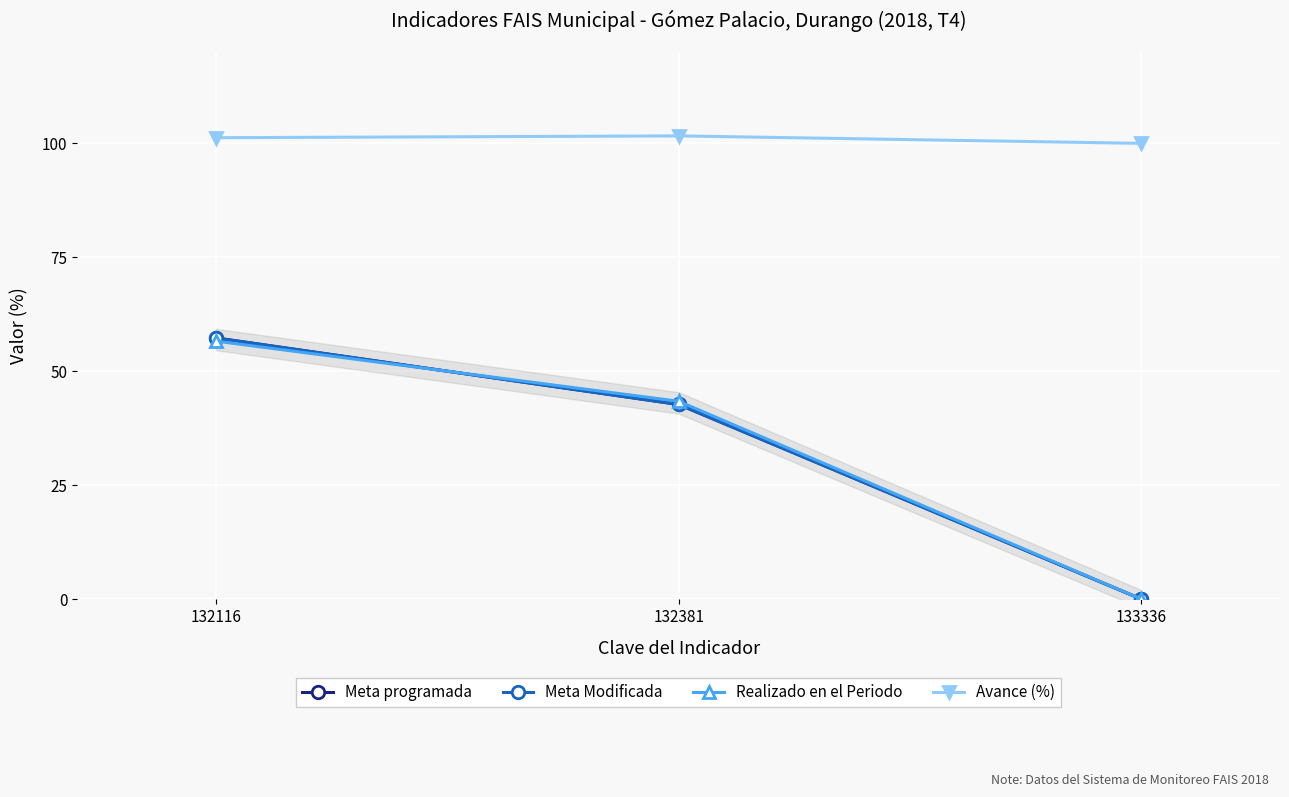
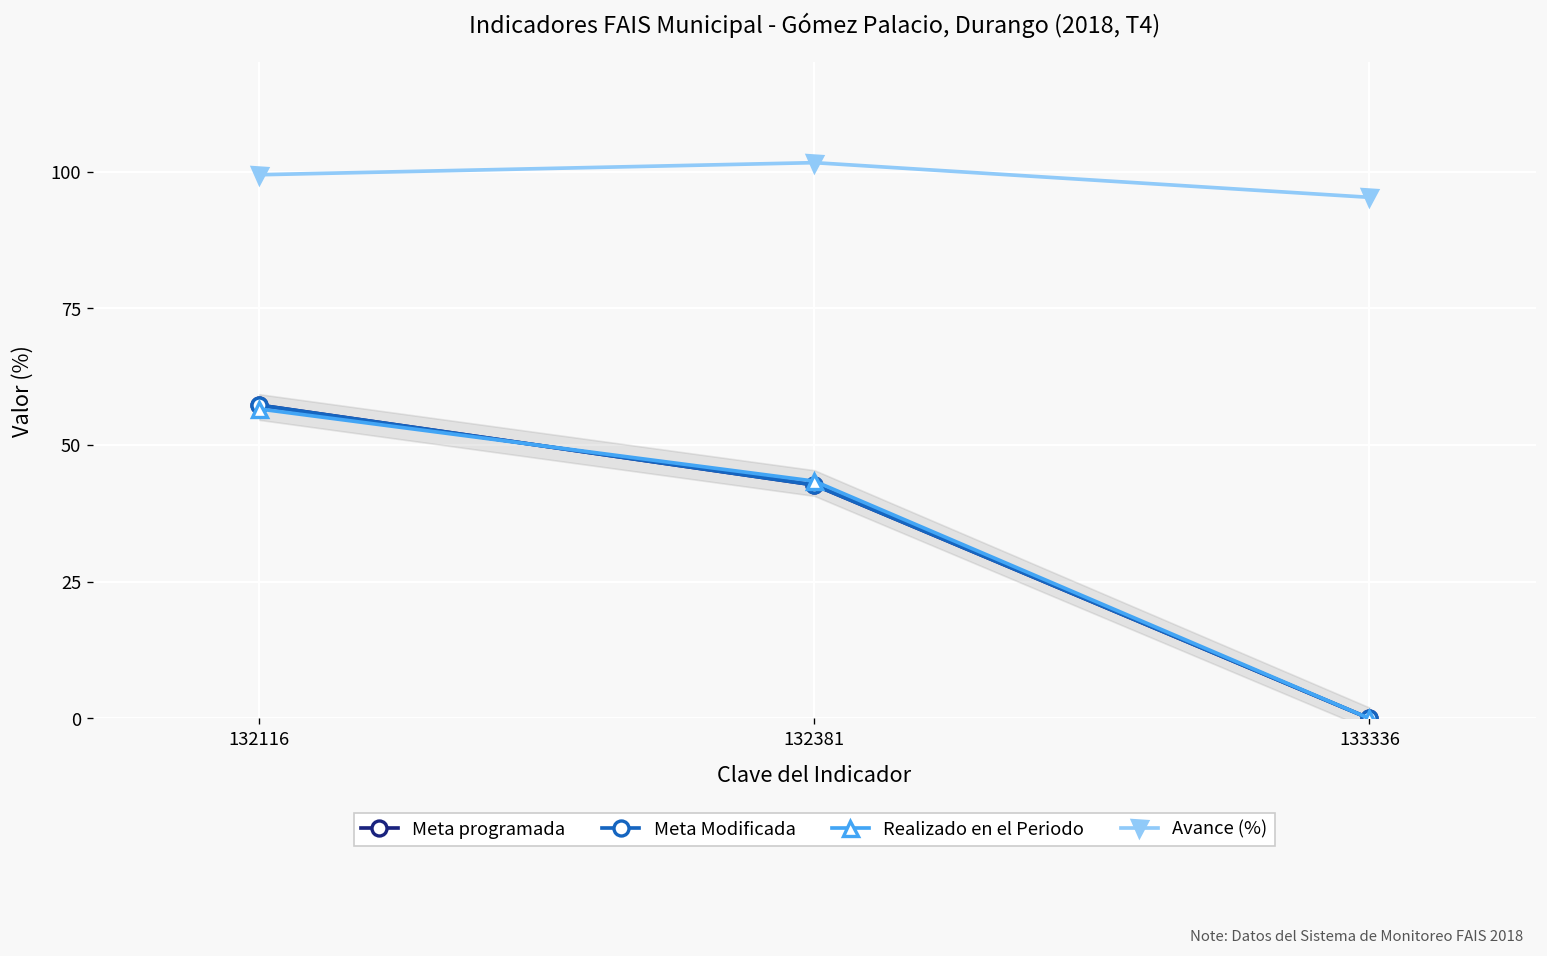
Avance (%), 132116: 101 -> 99
Avance (%), 133336: 100 -> 95
